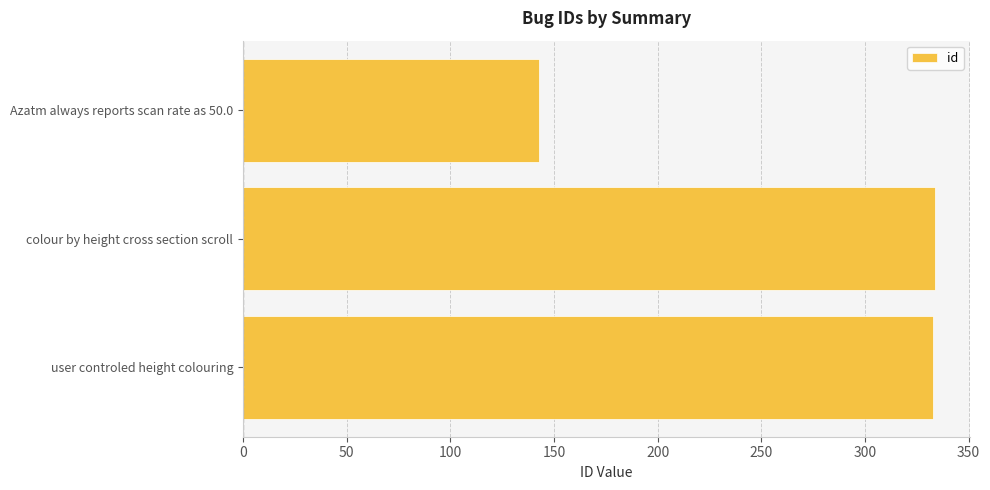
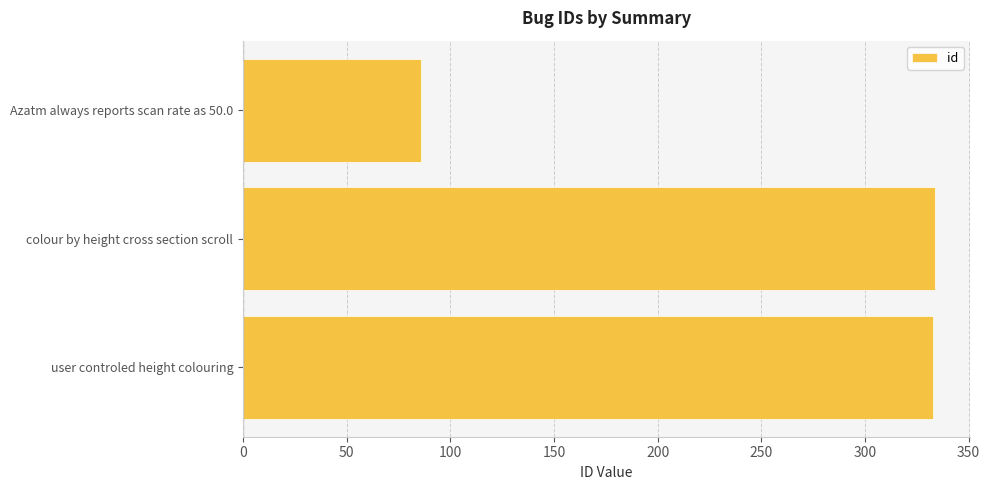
Azatm always reports scan rate as 50.0: 143 -> 86
